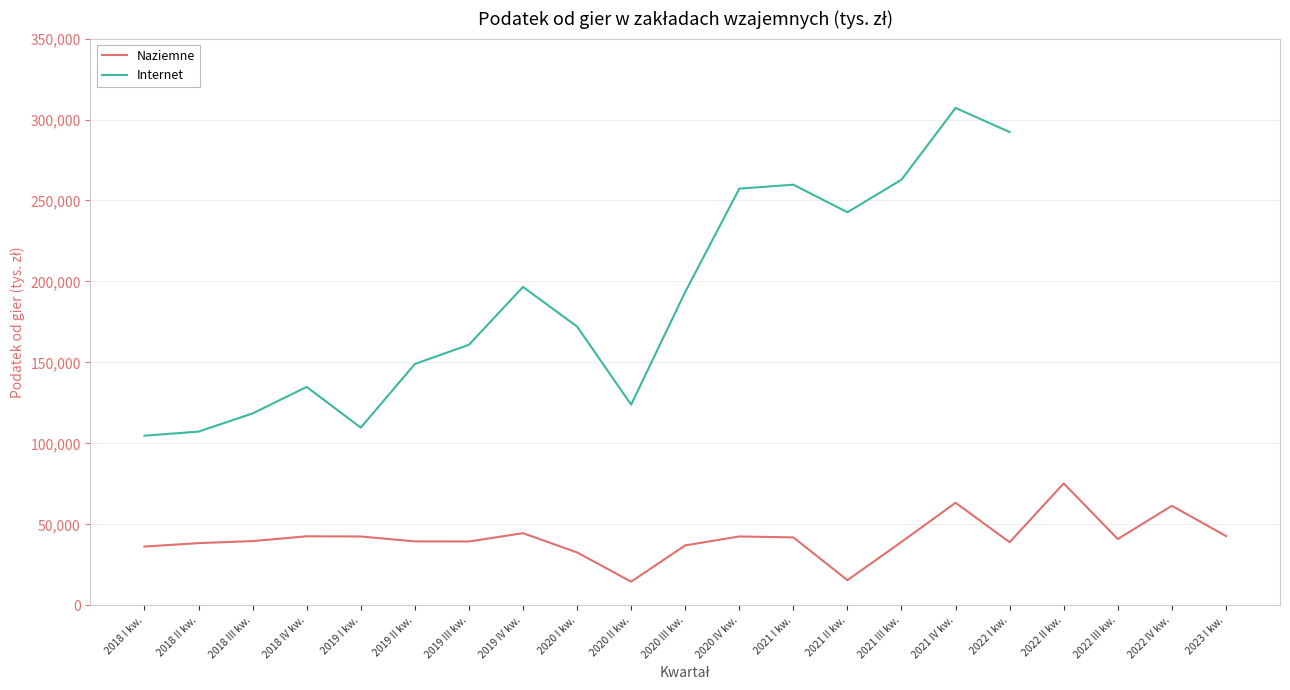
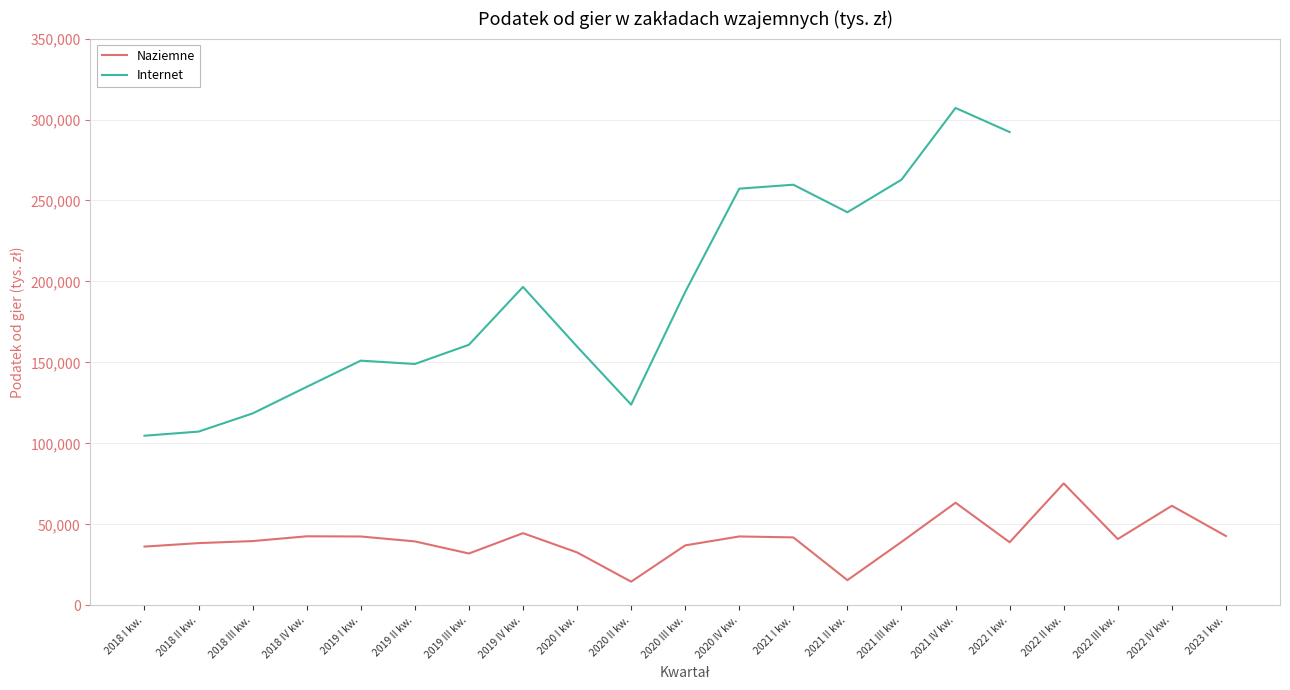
Internet, 2019 I kw.: 110,000 -> 151,000
Naziemne, 2019 III kw.: 39,000 -> 32,000
Internet, 2020 I kw.: 172,000 -> 160,000
